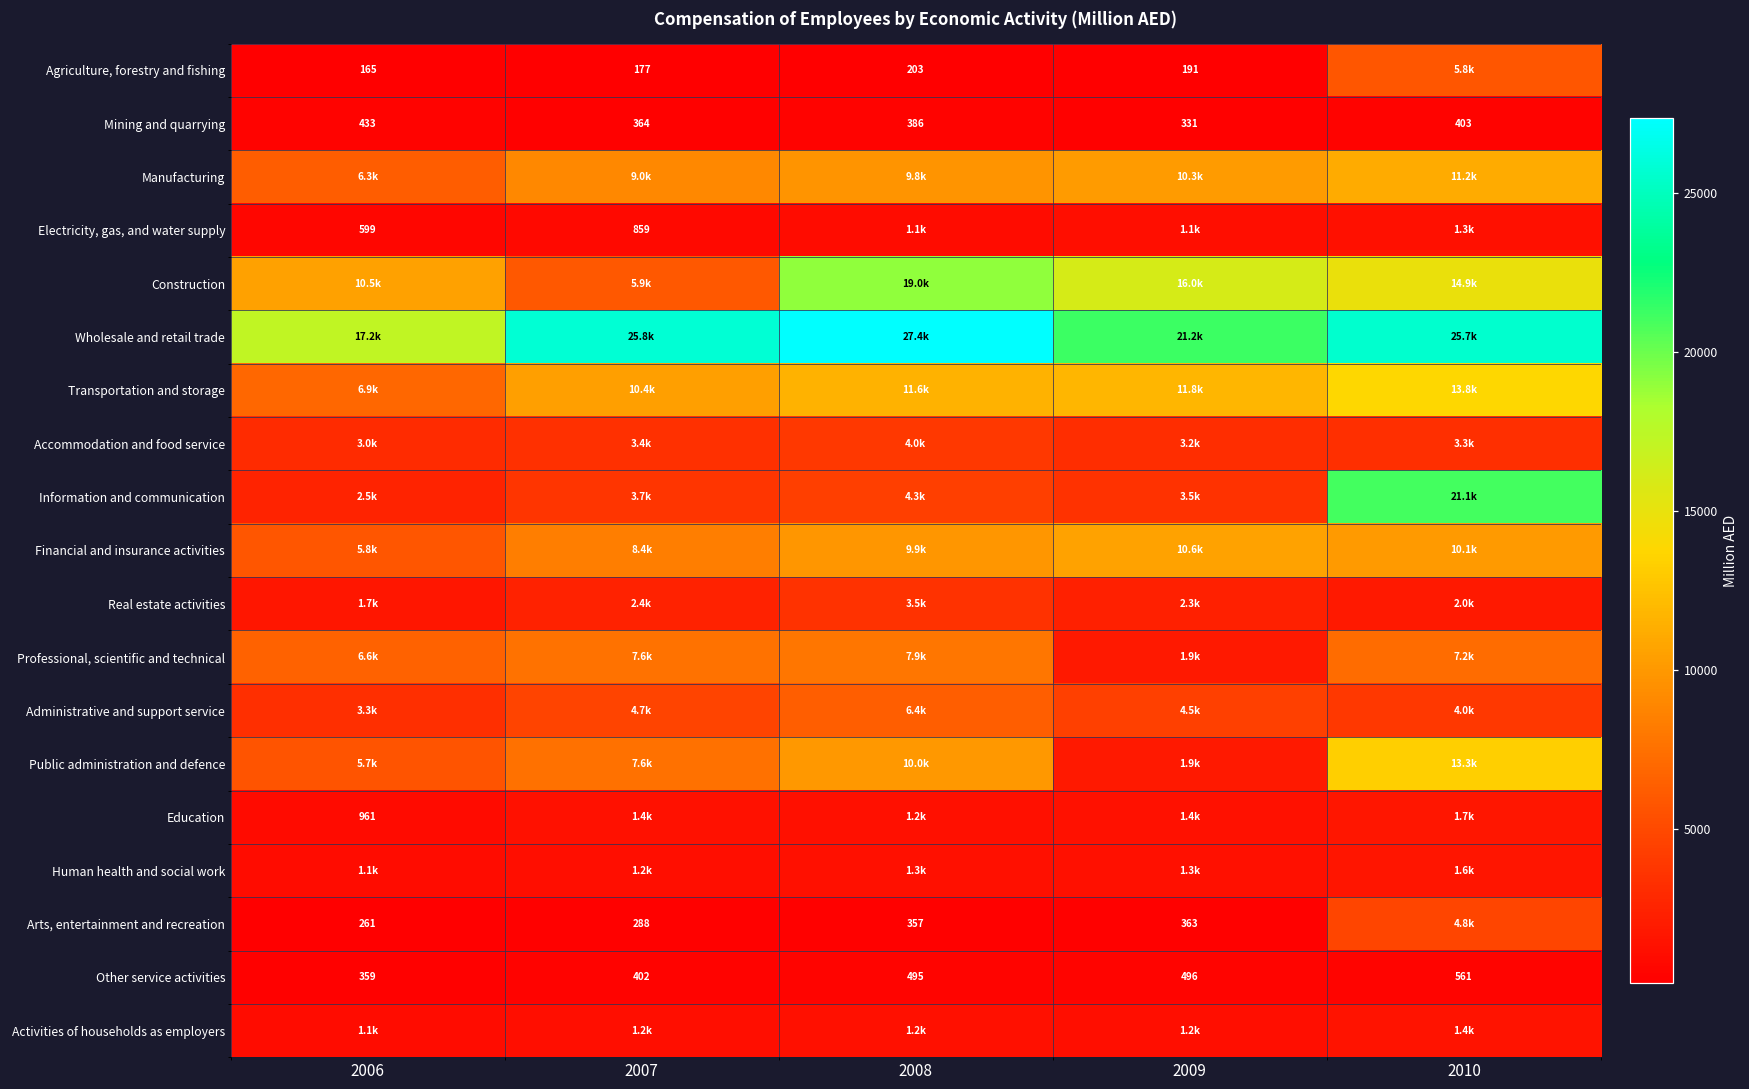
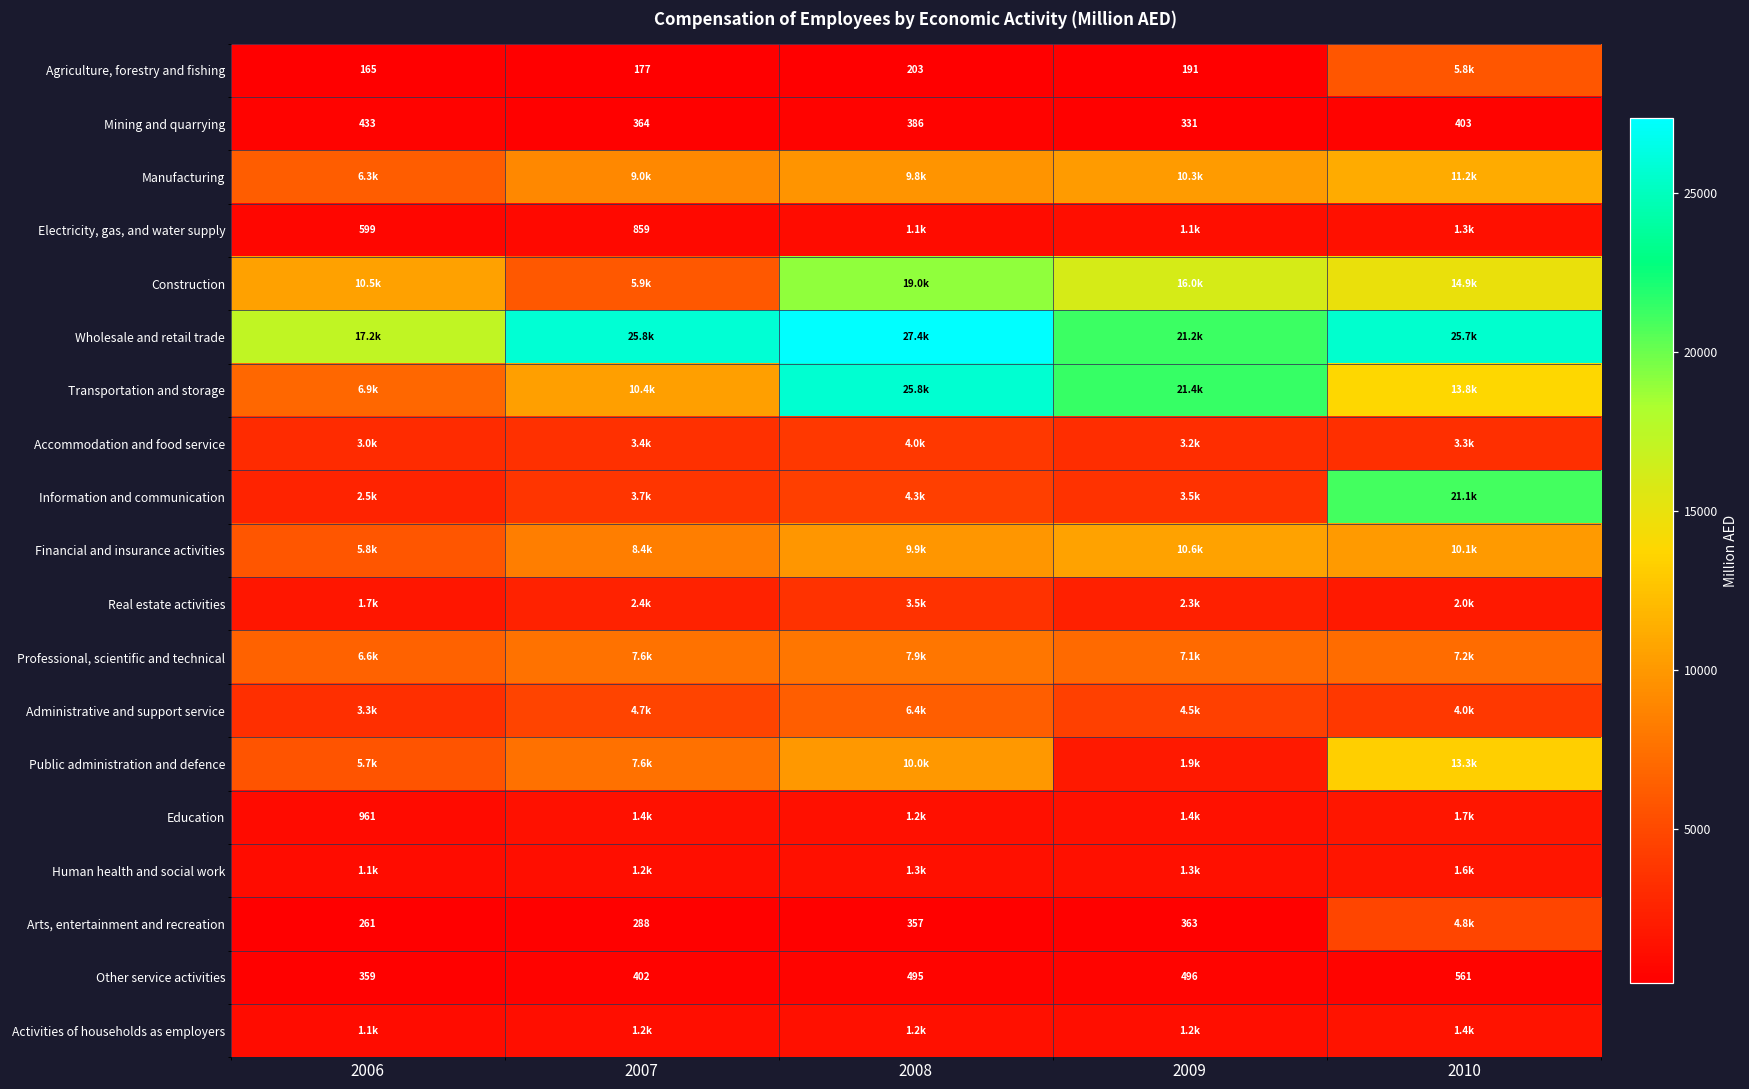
Transportation and storage, 2008: 11.6k -> 25.8k
Transportation and storage, 2009: 11.8k -> 21.4k
Professional, scientific and technical, 2009: 1.9k -> 7.1k
